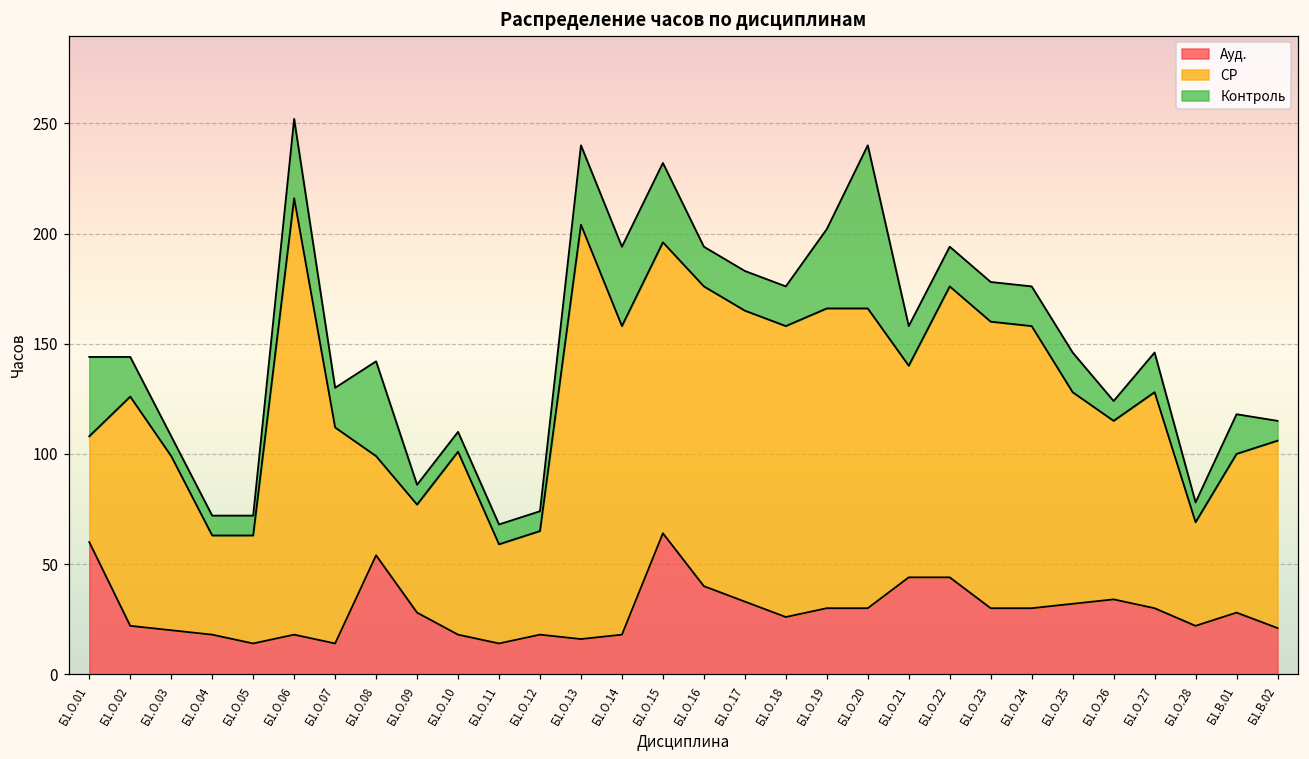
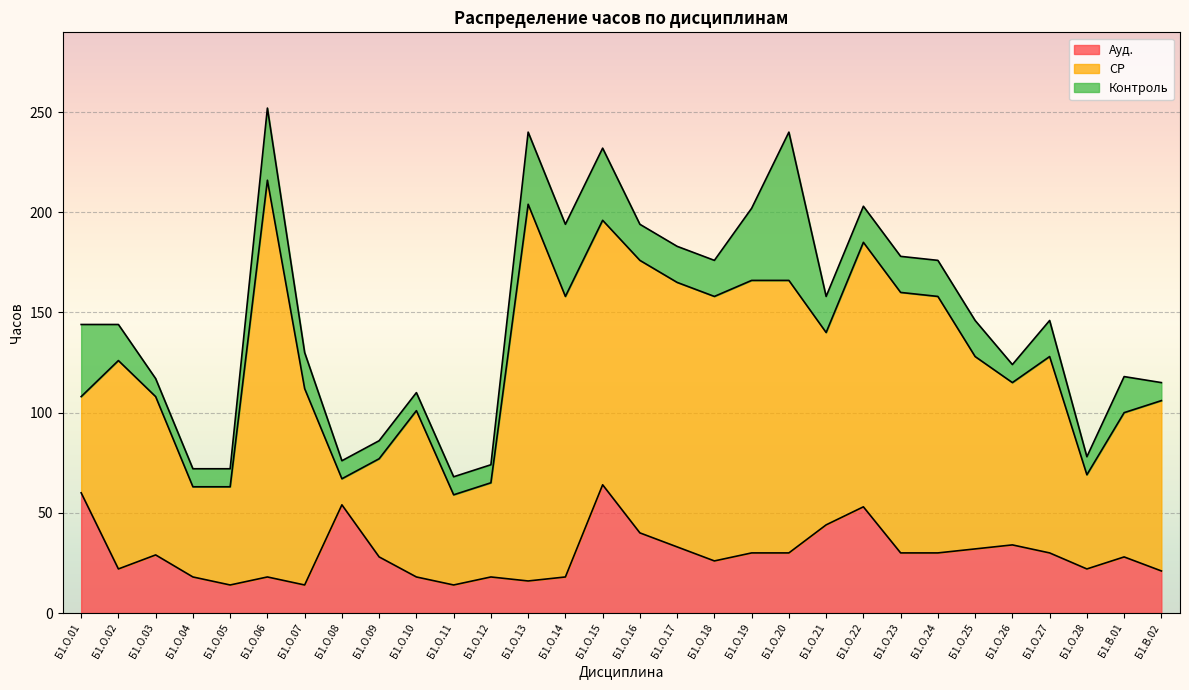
Ауд., Б1.О.03: 20 -> 29
СР, Б1.О.08: 45 -> 13
Контроль, Б1.О.08: 43 -> 9
Ауд., Б1.О.22: 44 -> 53
